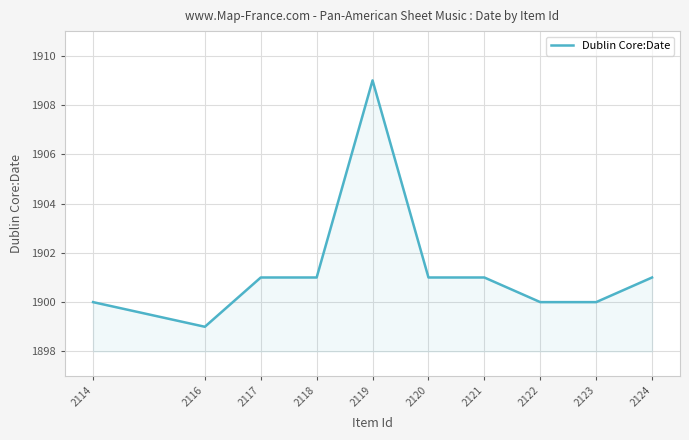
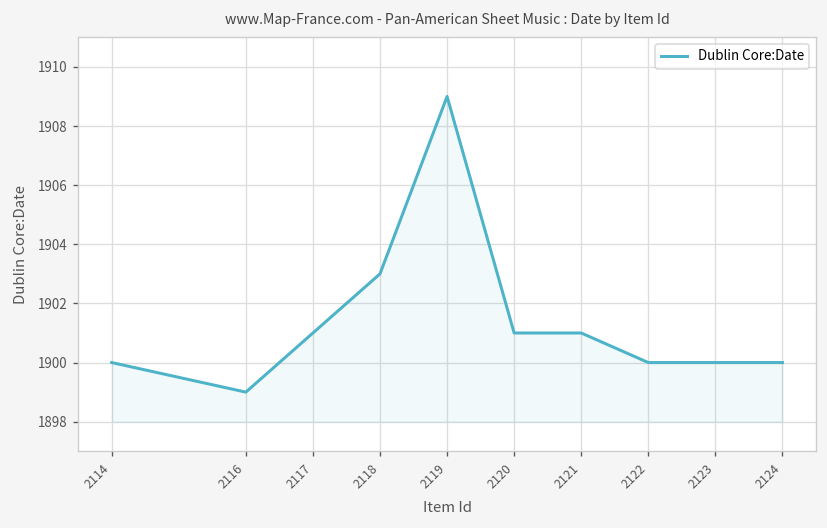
2118: 1901 -> 1903
2124: 1901 -> 1900
